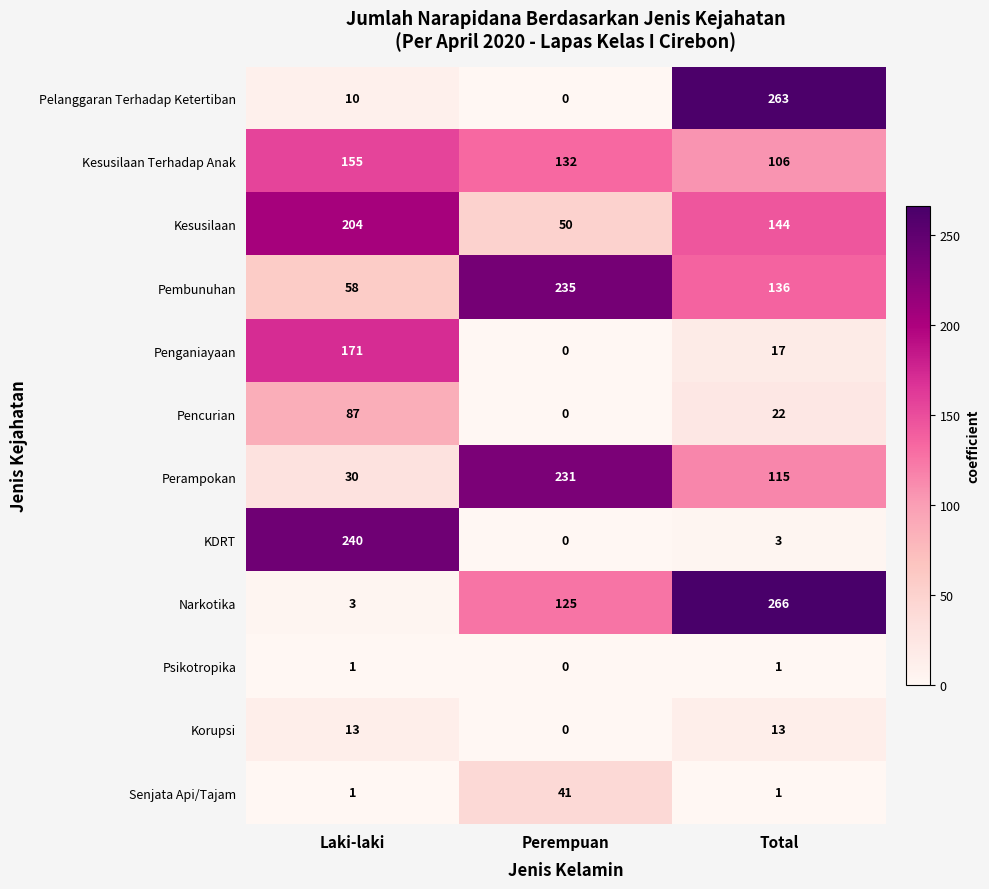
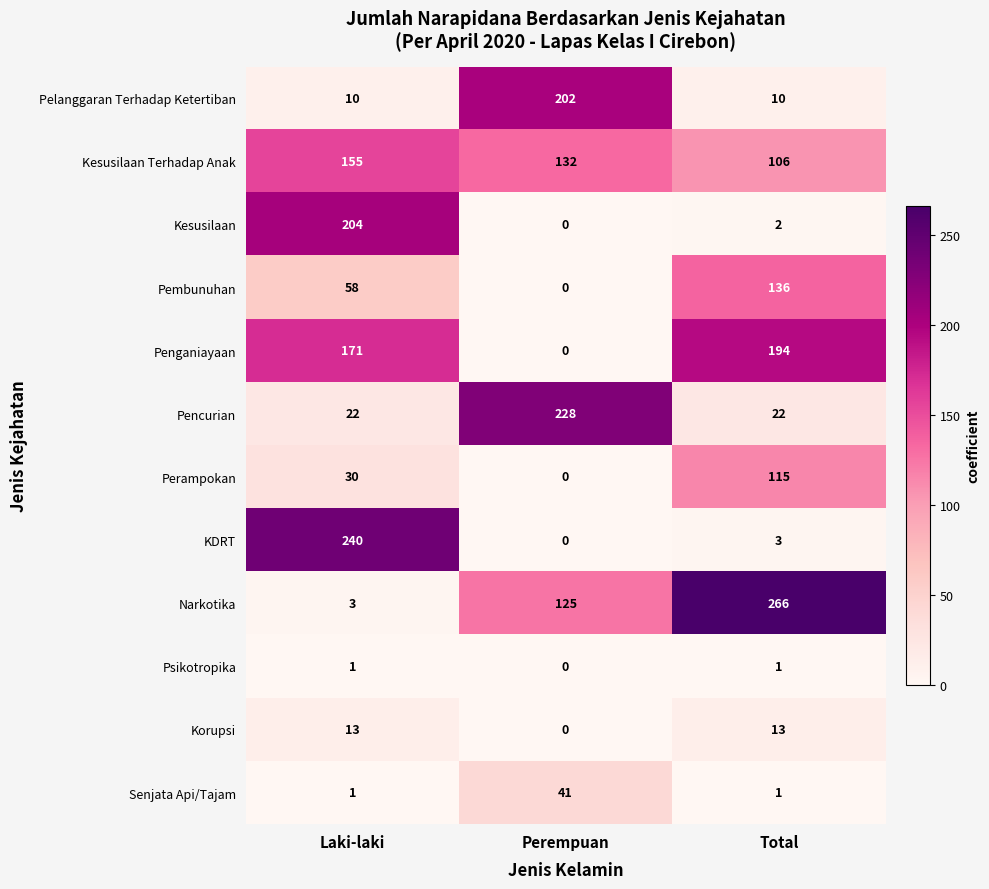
Pelanggaran Terhadap Ketertiban, Perempuan: 0 -> 202
Pelanggaran Terhadap Ketertiban, Total: 263 -> 10
Kesusilaan, Perempuan: 50 -> 0
Kesusilaan, Total: 144 -> 2
Pembunuhan, Perempuan: 235 -> 0
Penganiayaan, Total: 17 -> 194
Pencurian, Laki-laki: 87 -> 22
Pencurian, Perempuan: 0 -> 228
Perampokan, Perempuan: 231 -> 0
